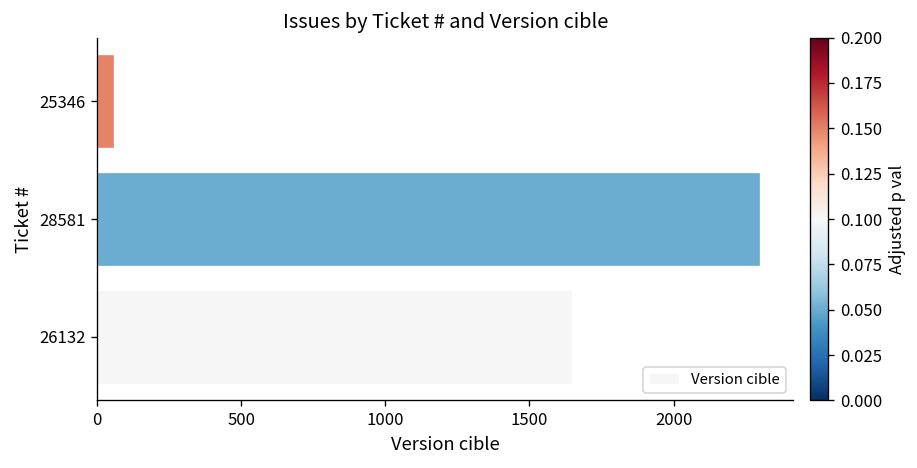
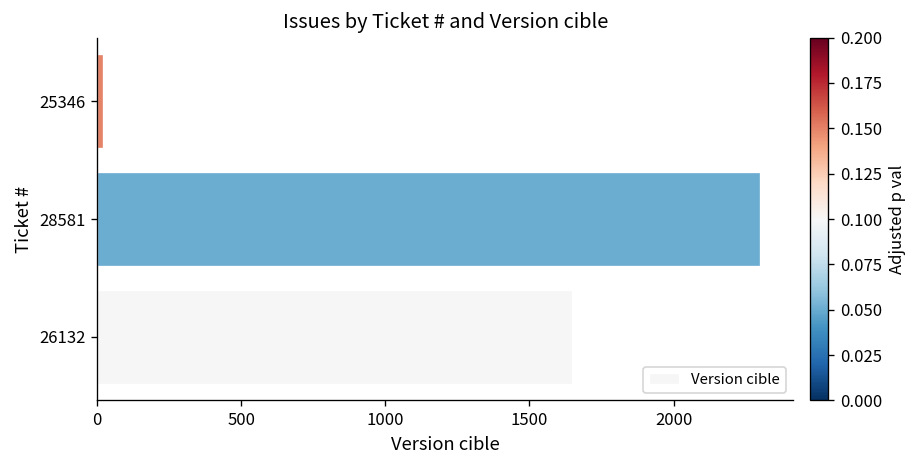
25346: 60 -> 20
